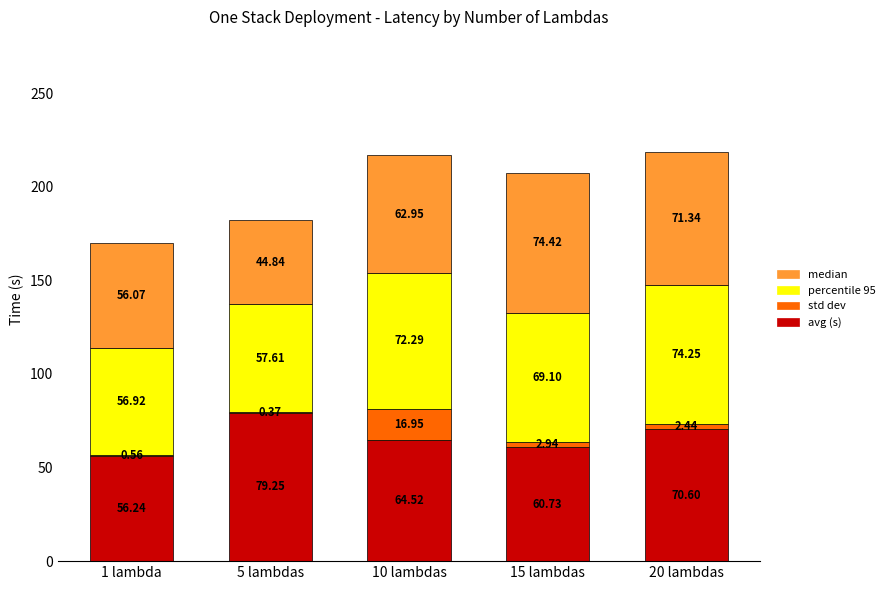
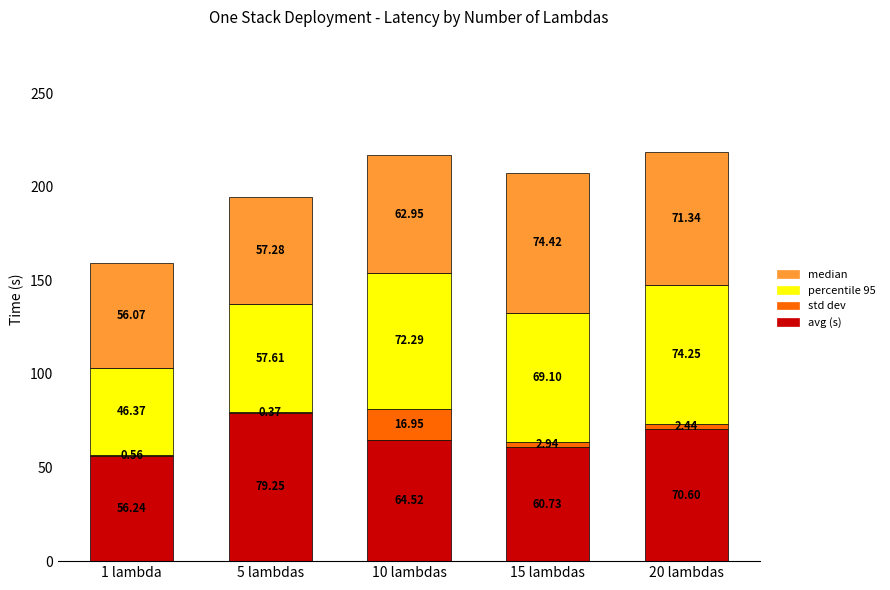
percentile 95, 1 lambda: 56.92 -> 46.37
median, 5 lambdas: 44.84 -> 57.28
